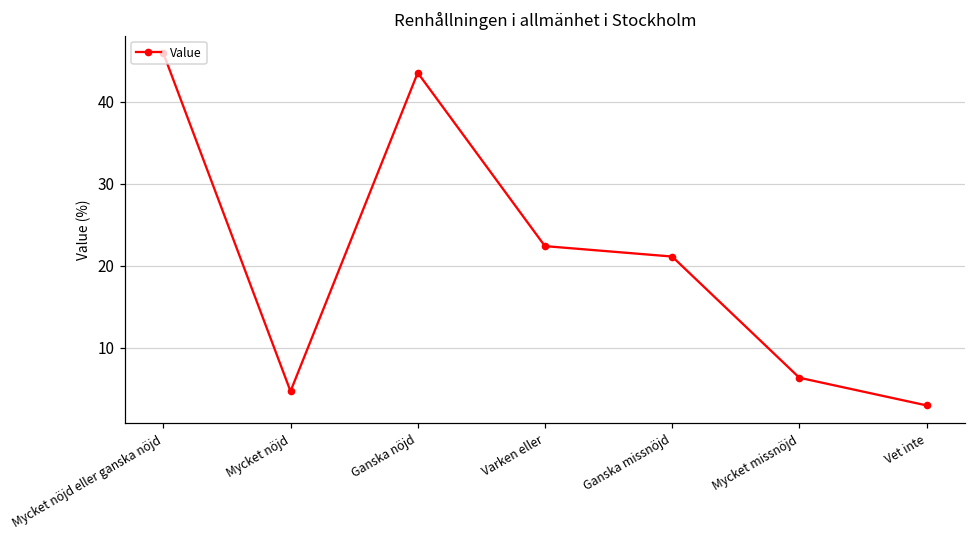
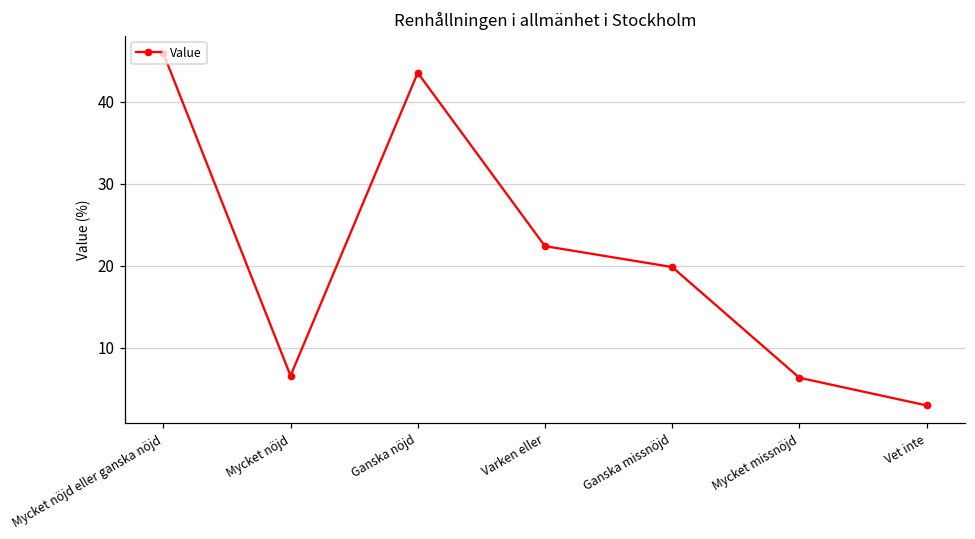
Mycket nöjd: 5 -> 7
Ganska missnöjd: 21 -> 20
